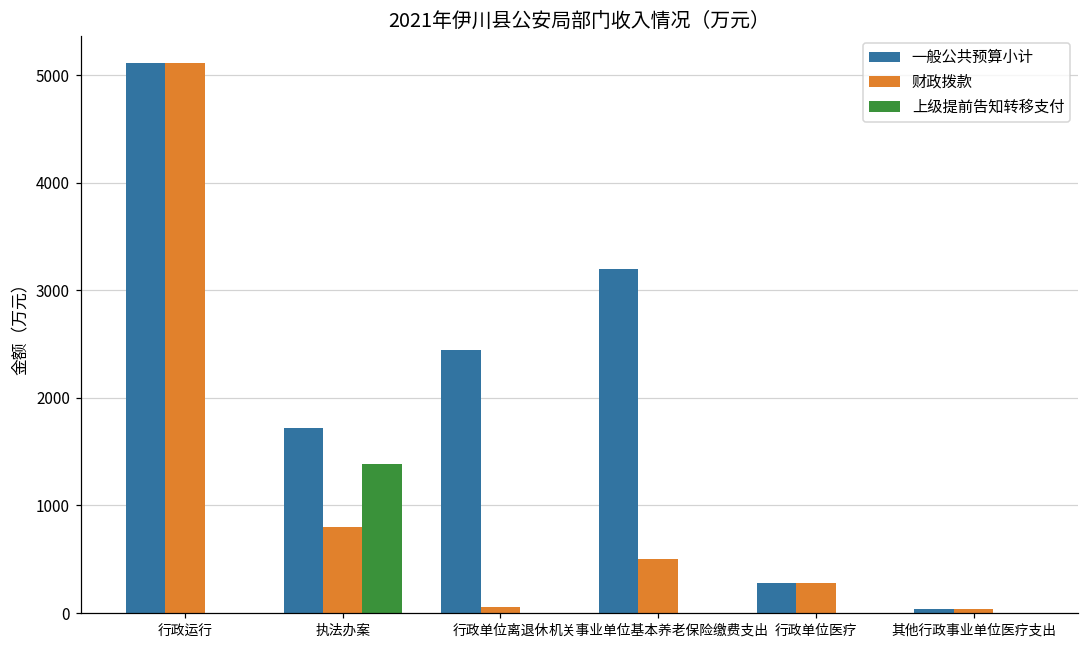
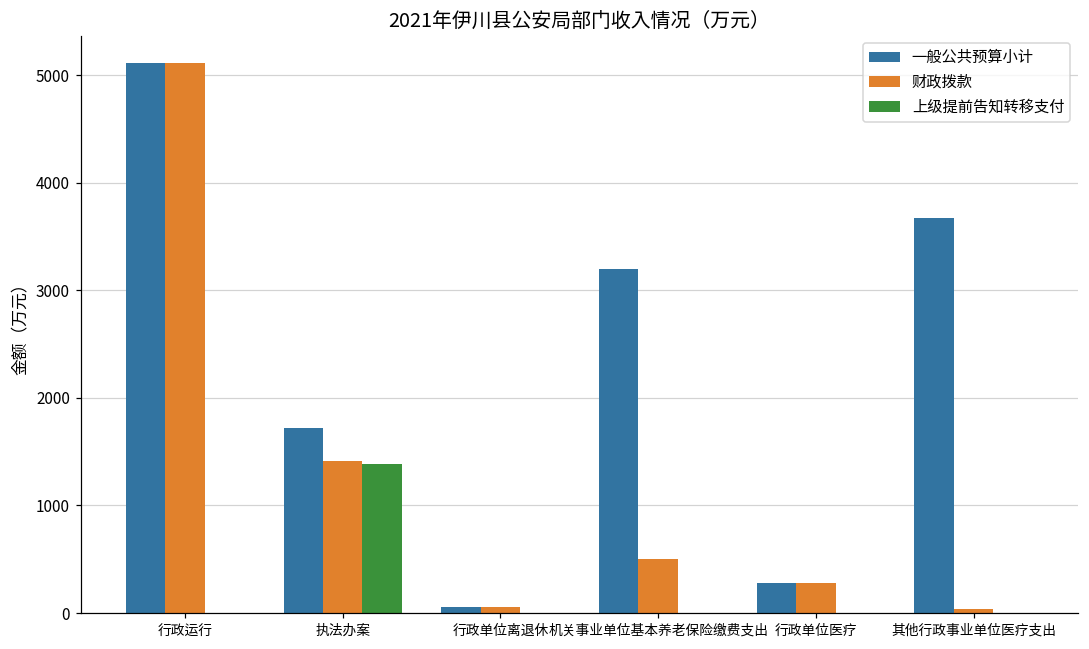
财政拨款, 执法办案: 800 -> 1400
一般公共预算小计, 行政单位离退休: 2400 -> 100
一般公共预算小计, 其他行政事业单位医疗支出: 0 -> 3700
